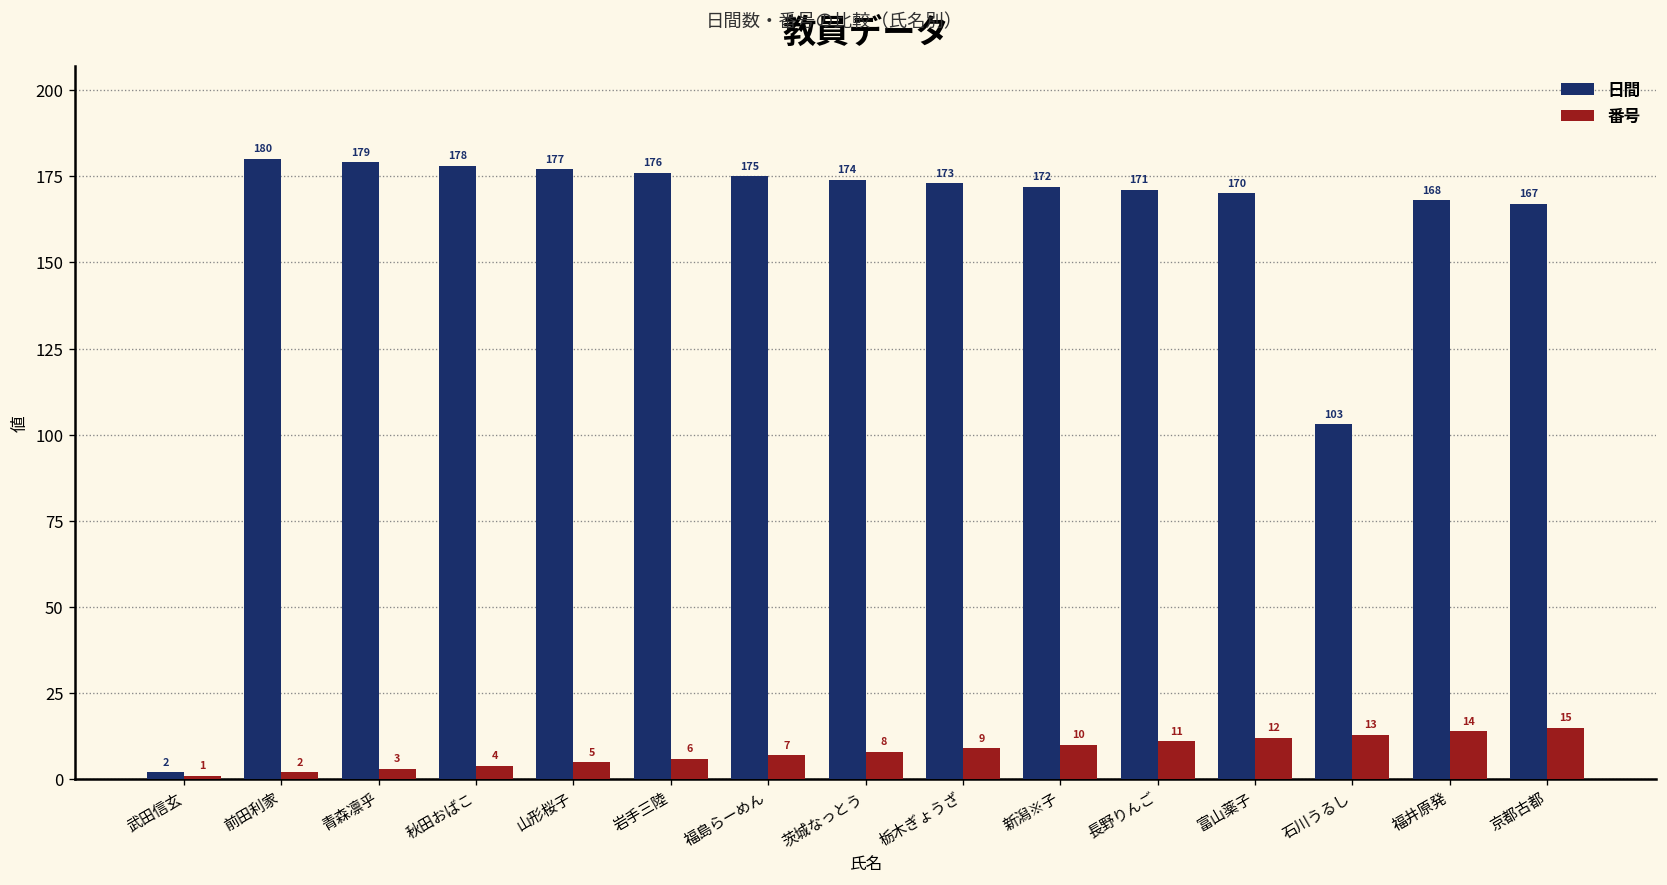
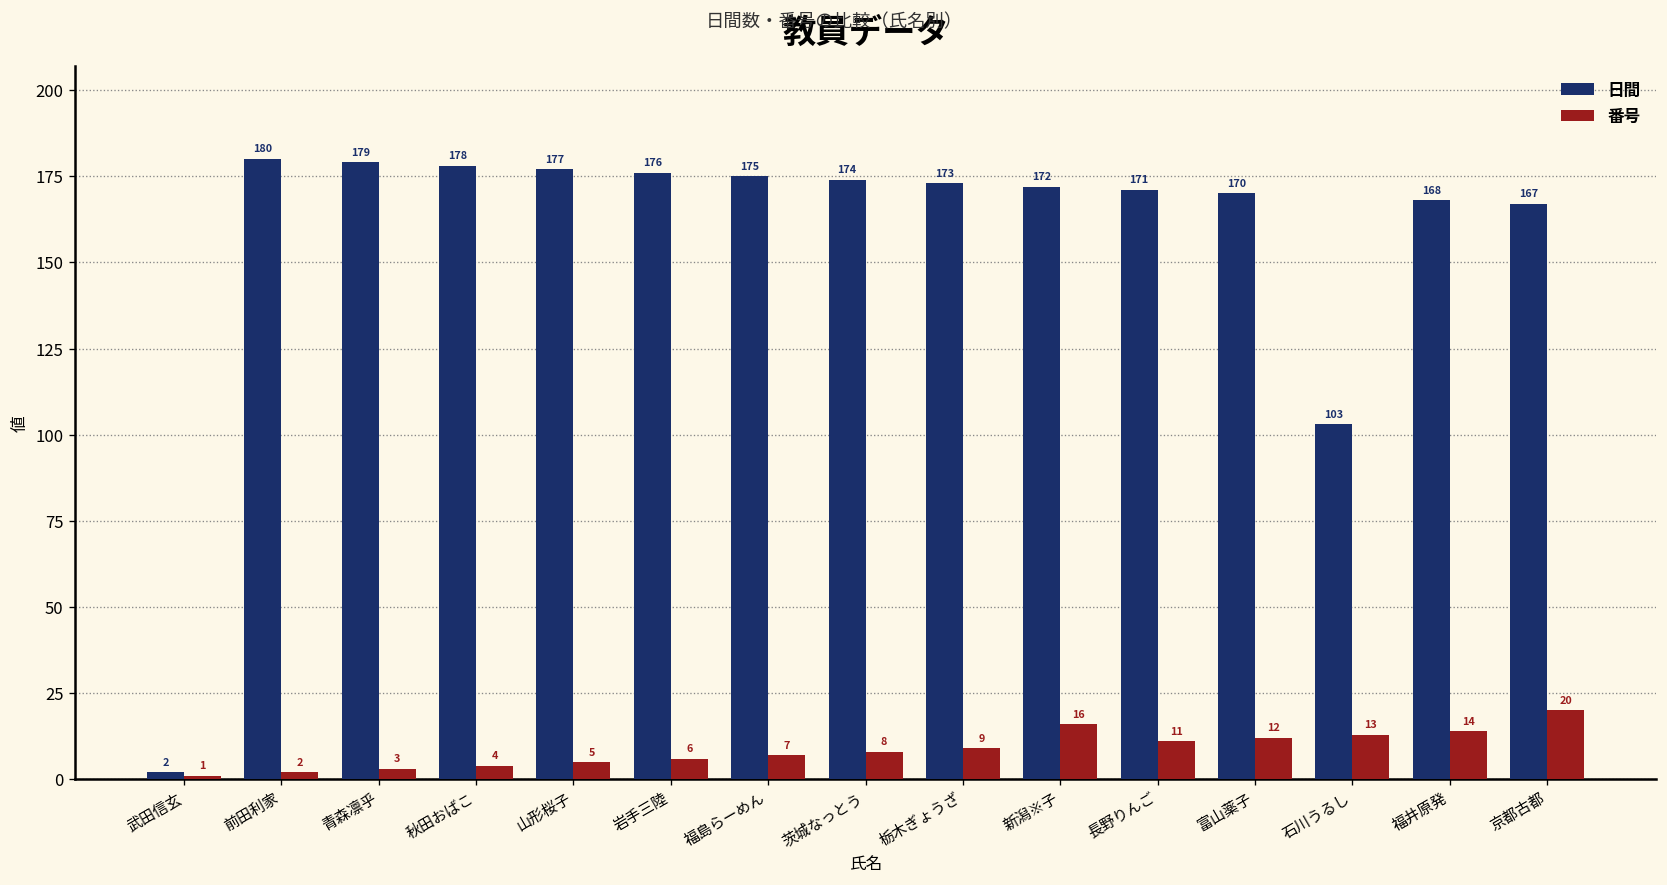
番号, 新潟※子: 10 -> 16
番号, 京都古都: 15 -> 20
